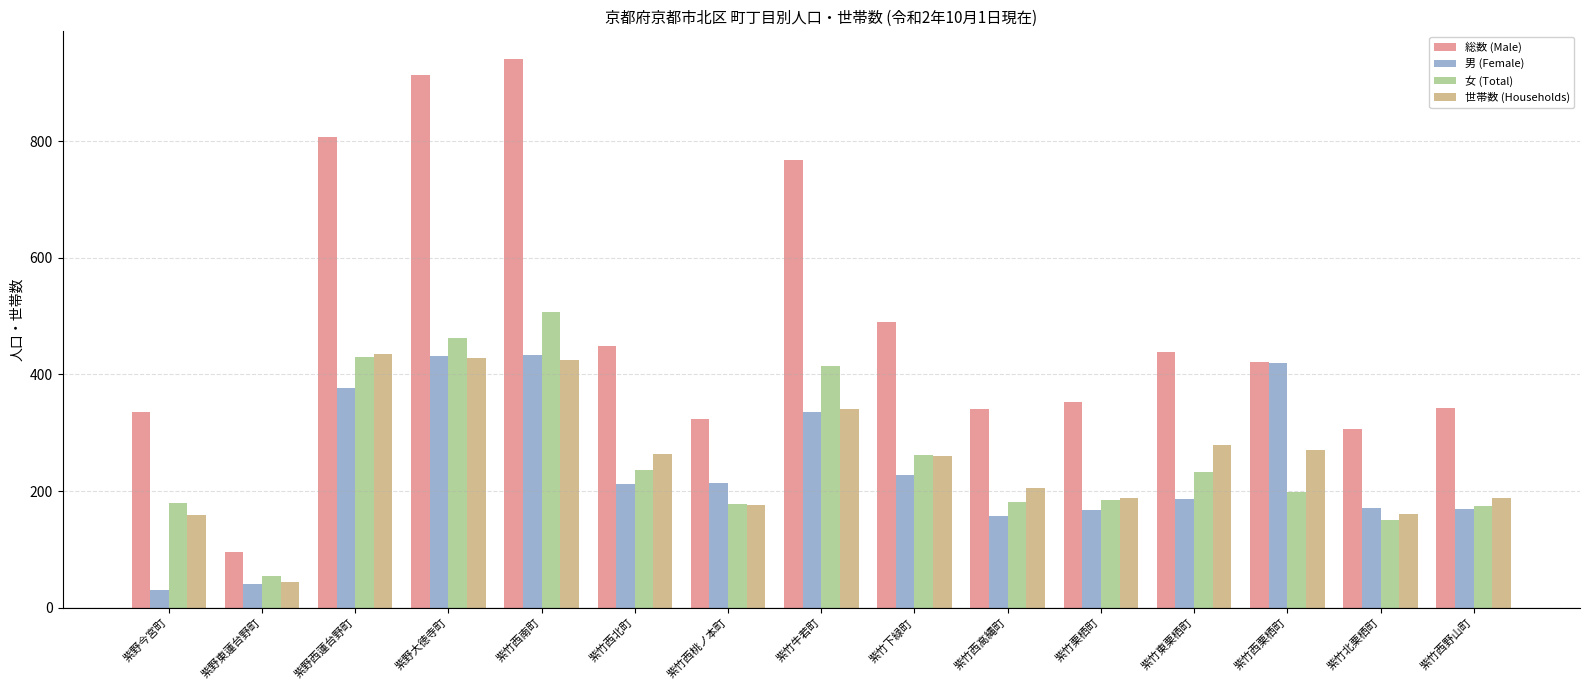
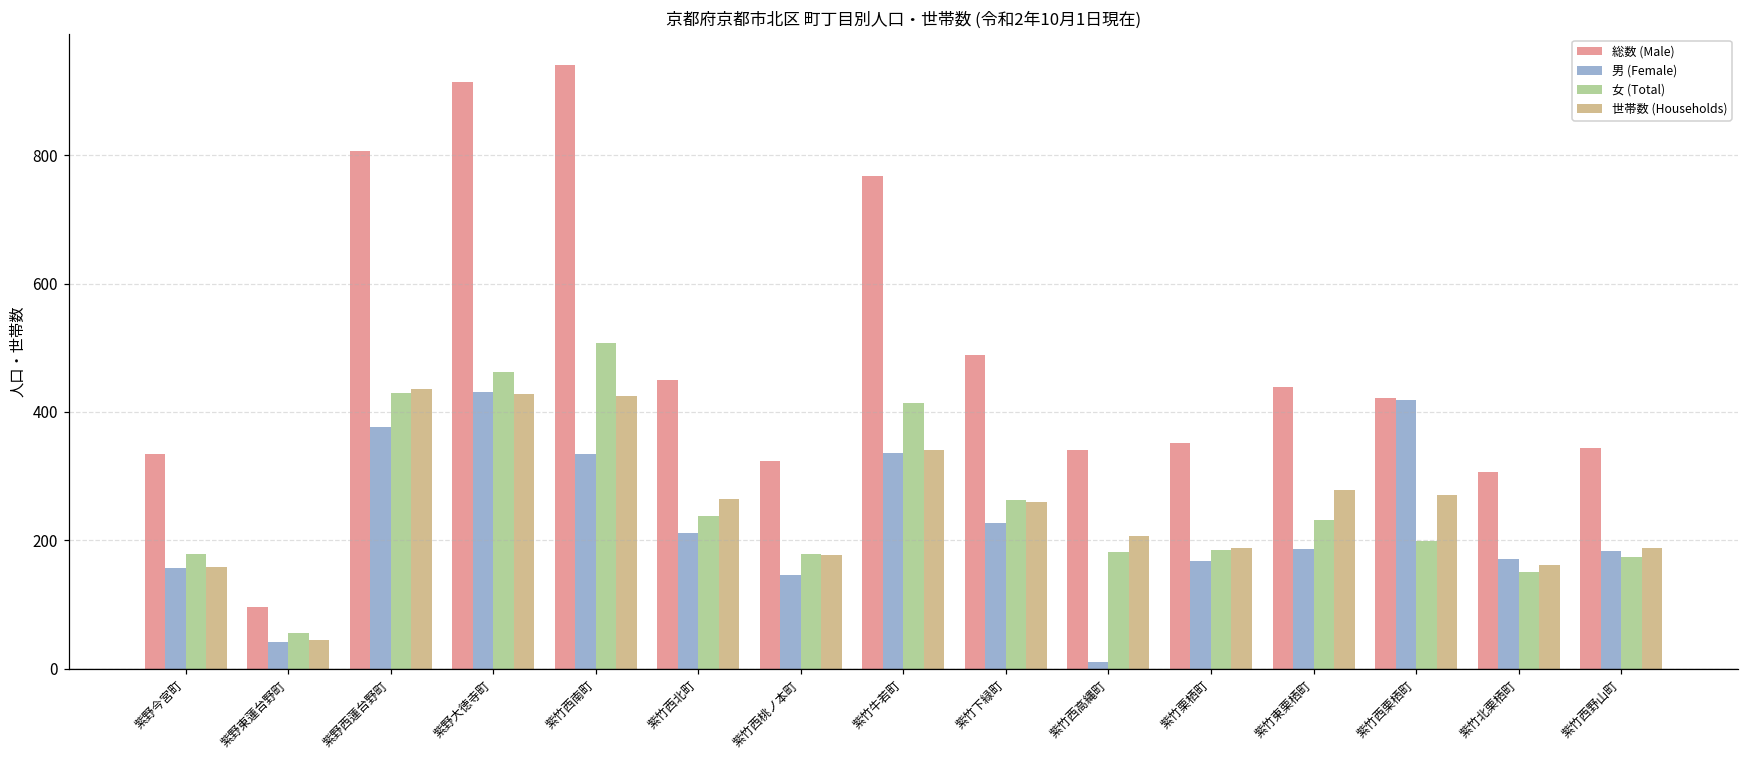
男 (Female), 紫野今宮町: 30 -> 160
男 (Female), 紫竹西南町: 430 -> 330
男 (Female), 紫竹西桃ノ本町: 210 -> 150
男 (Female), 紫竹西高縄町: 160 -> 10
男 (Female), 紫竹西野山町: 170 -> 180
